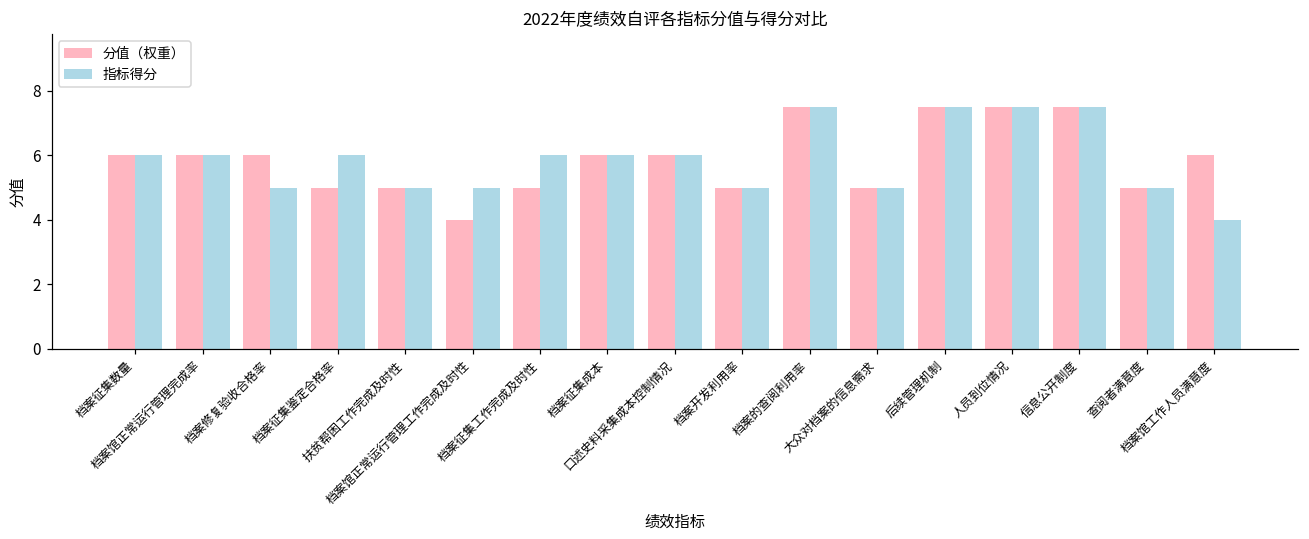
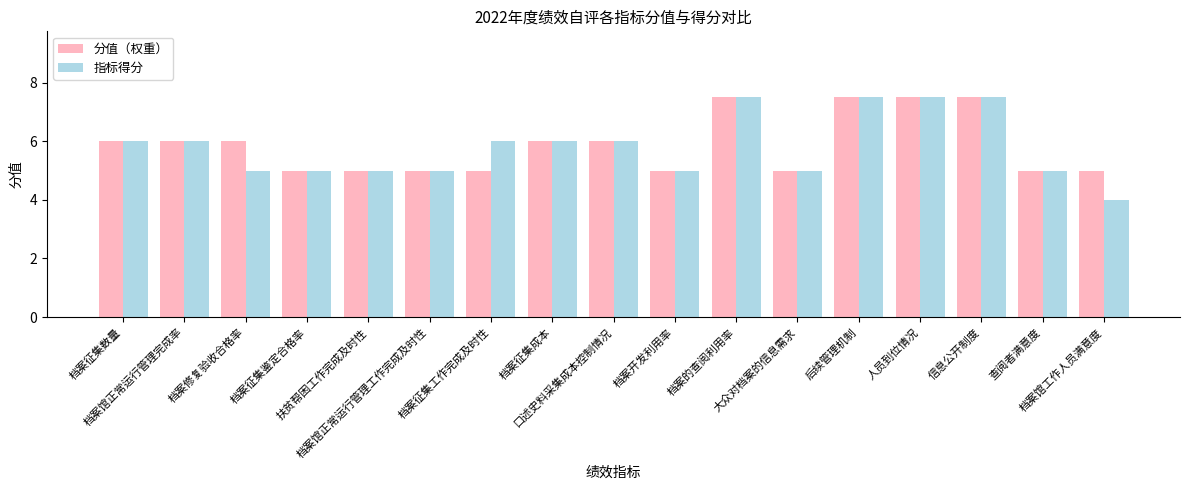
指标得分, 档案征集鉴定合格率: 6 -> 5
分值（权重）, 档案馆正常运行管理工作完成及时性: 4 -> 5
分值（权重）, 档案馆工作人员满意度: 6 -> 5
